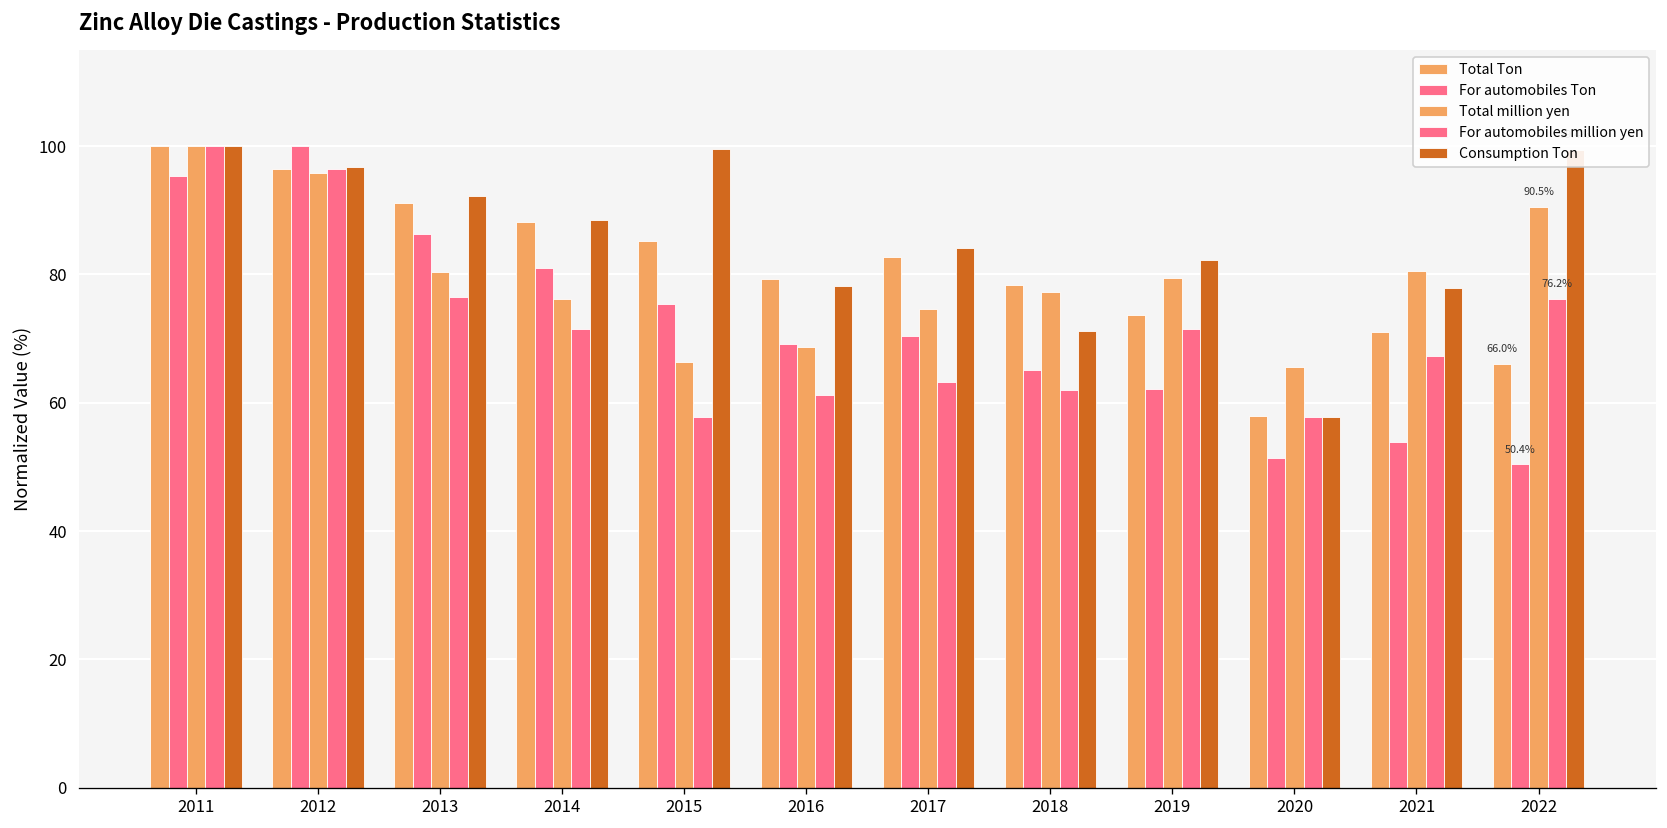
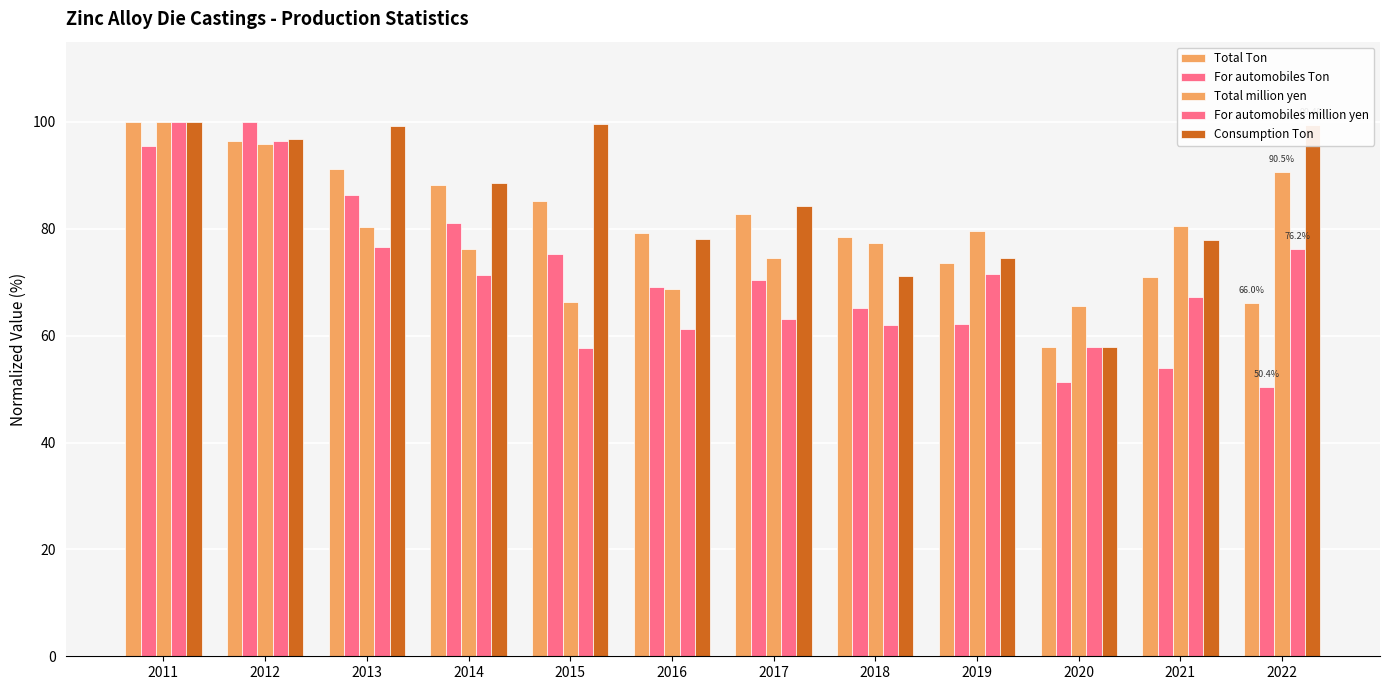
Consumption Ton, 2013: 92 -> 99
Consumption Ton, 2019: 82 -> 74
